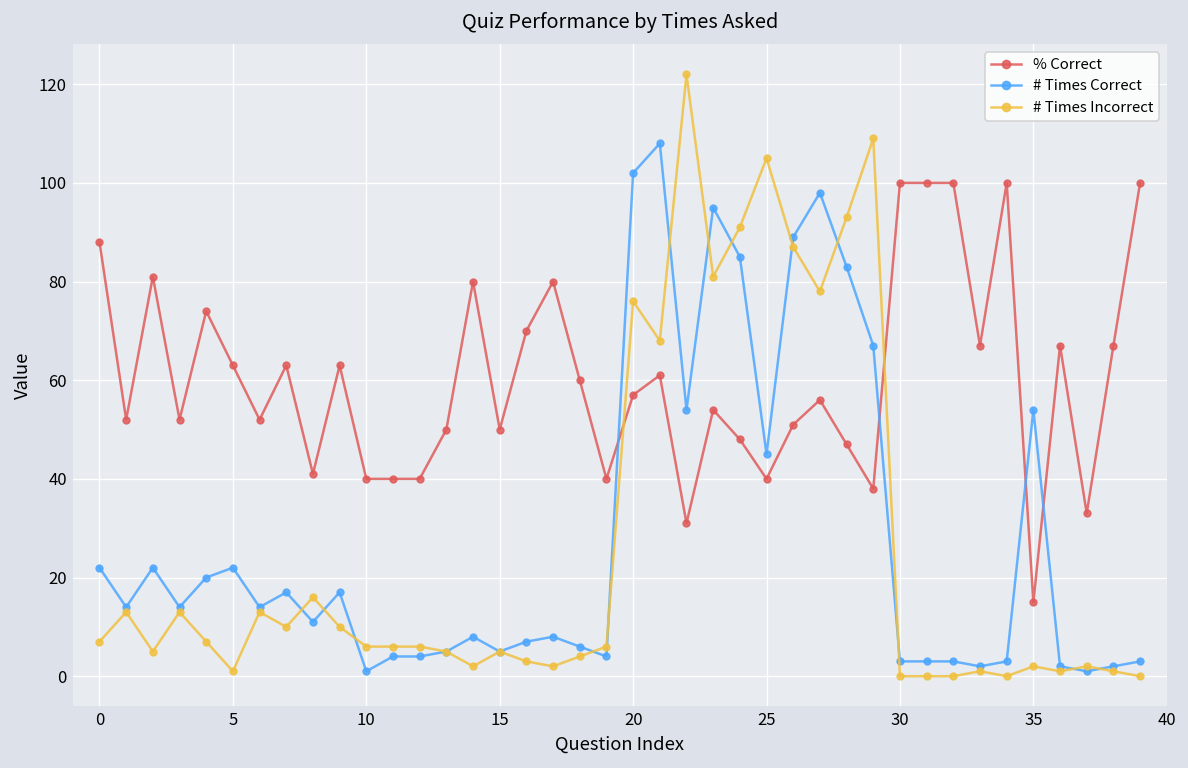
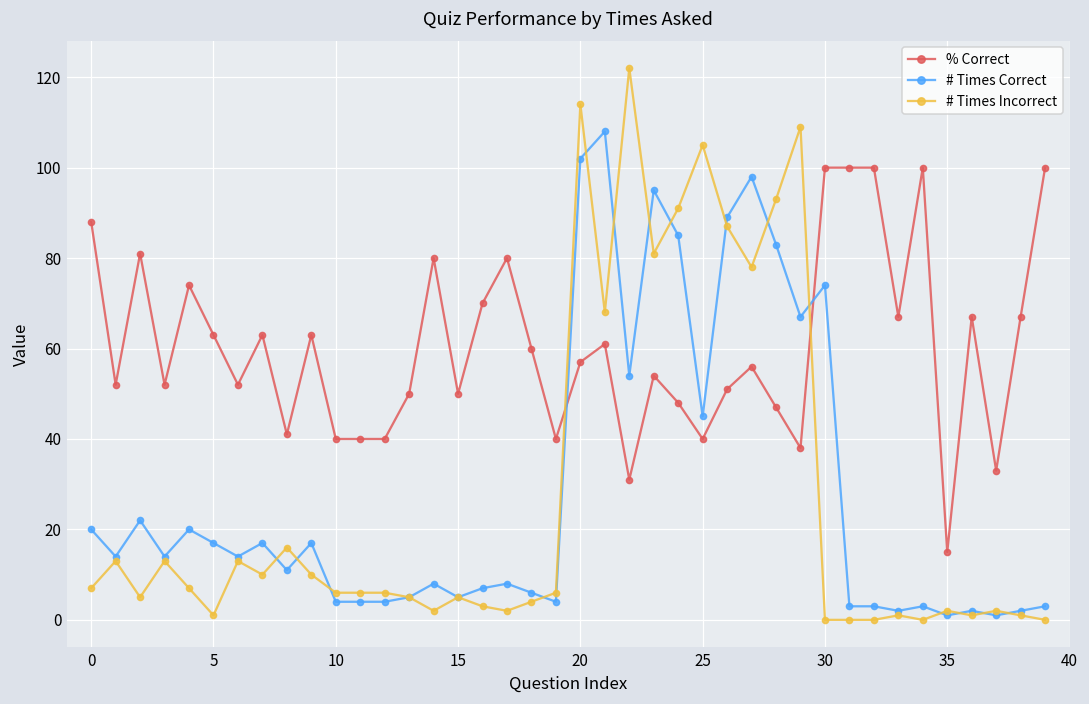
# Times Correct, 0: 22 -> 20
# Times Correct, 5: 22 -> 17
# Times Correct, 10: 1 -> 4
# Times Incorrect, 20: 76 -> 114
# Times Correct, 30: 3 -> 74
# Times Correct, 35: 54 -> 1
